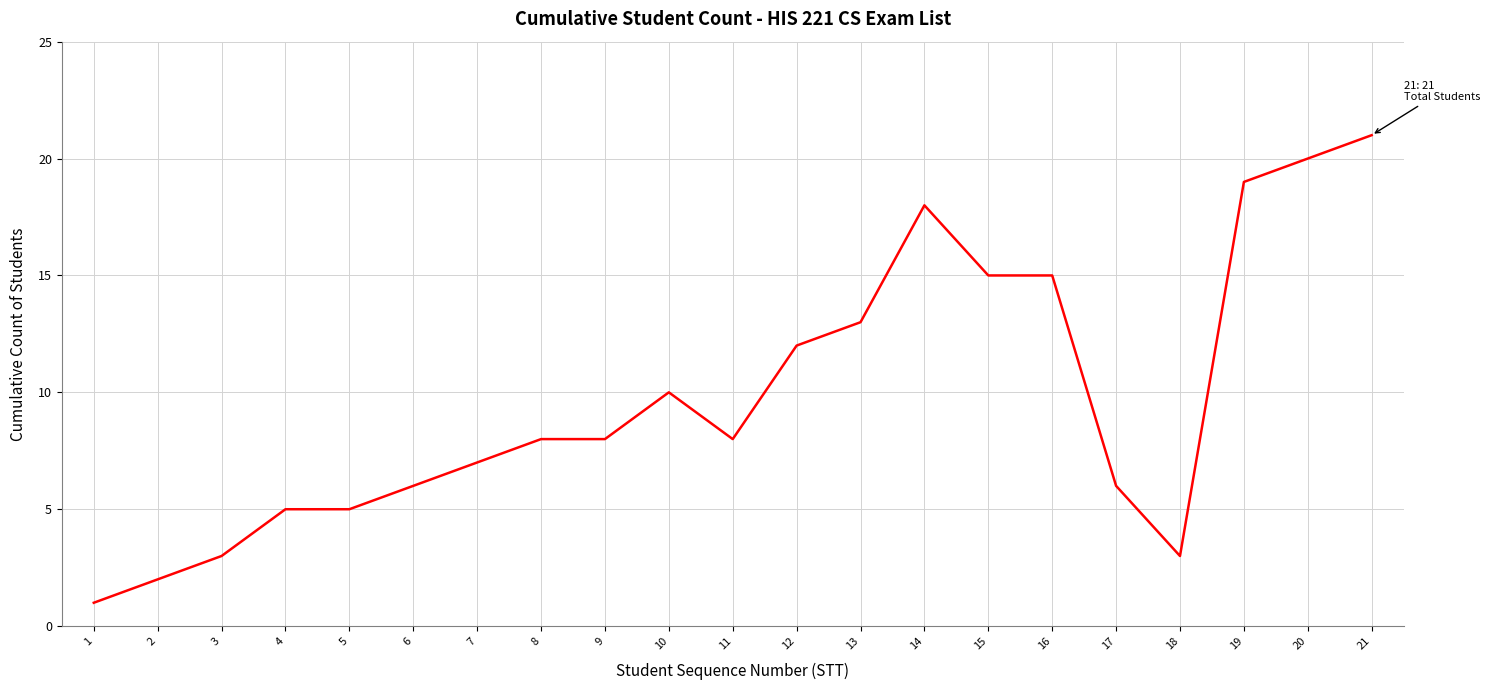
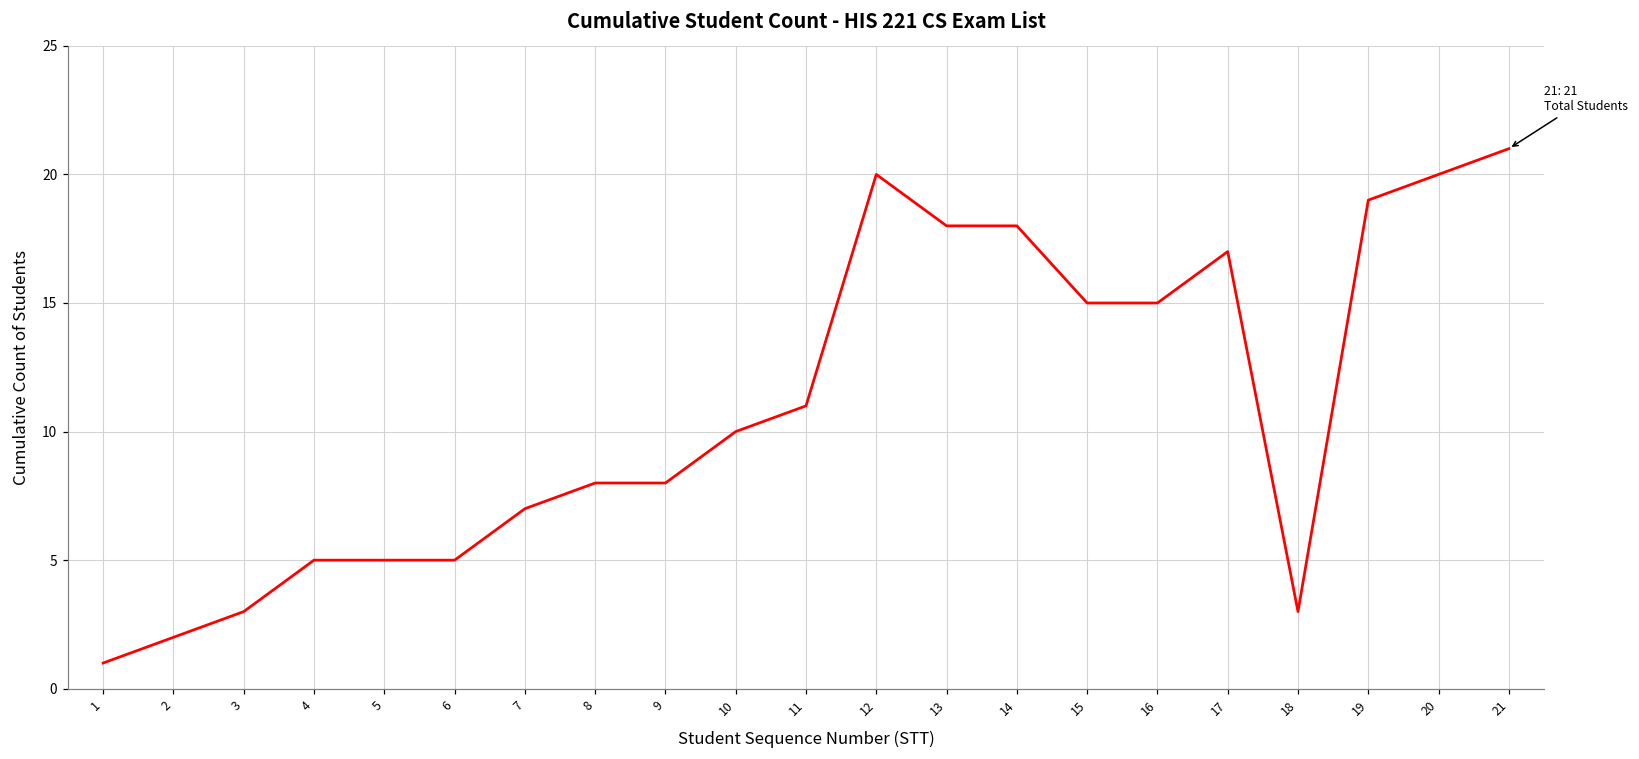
6: 6 -> 5
11: 8 -> 11
12: 12 -> 20
13: 13 -> 18
17: 6 -> 17
